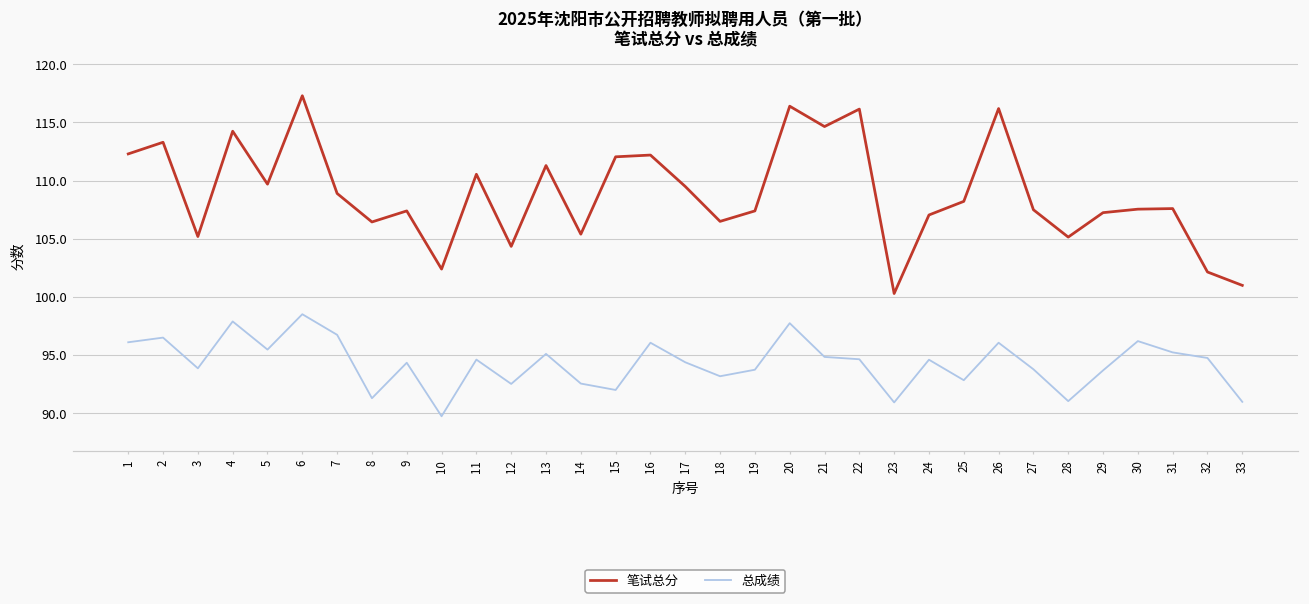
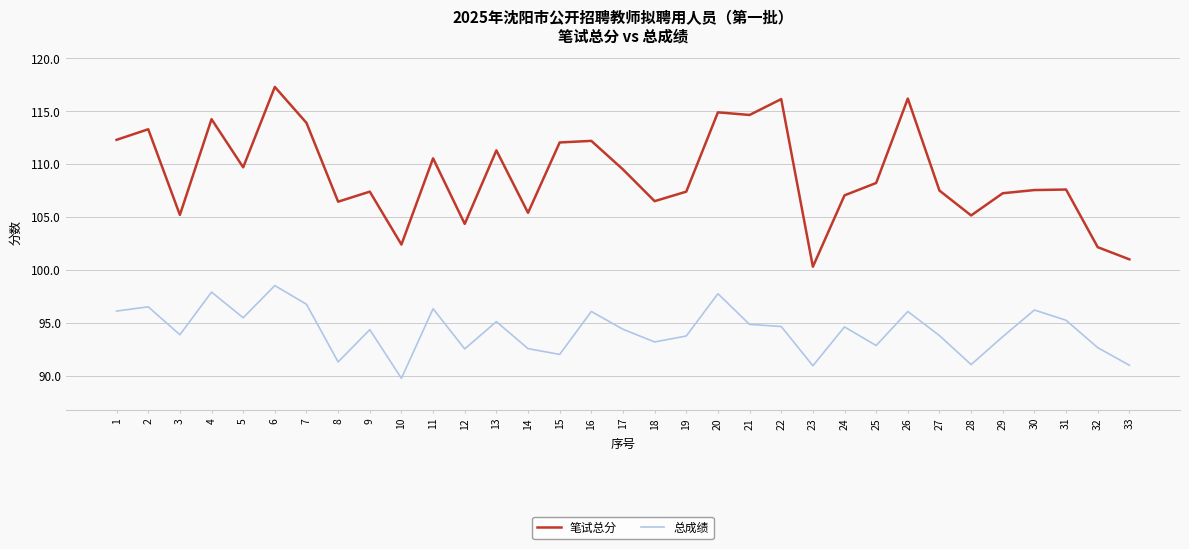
笔试总分, 7: 108.9 -> 113.9
总成绩, 11: 94.6 -> 96.3
笔试总分, 20: 116.4 -> 114.9
总成绩, 32: 94.8 -> 92.7
